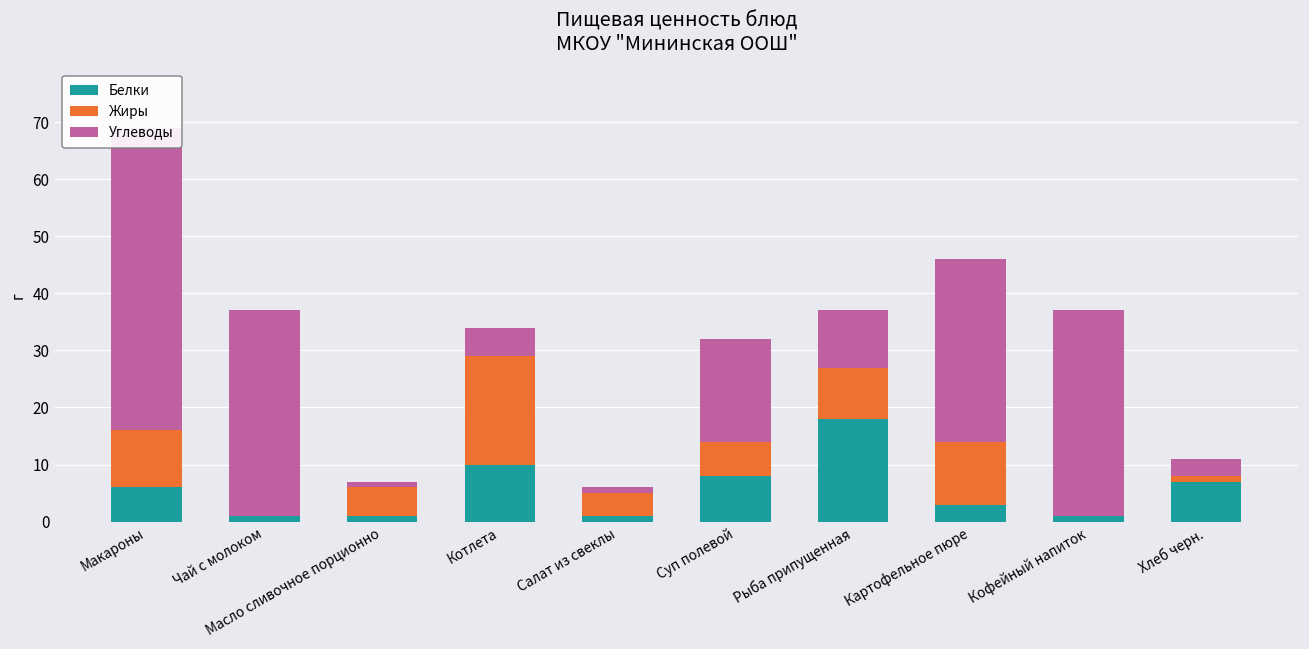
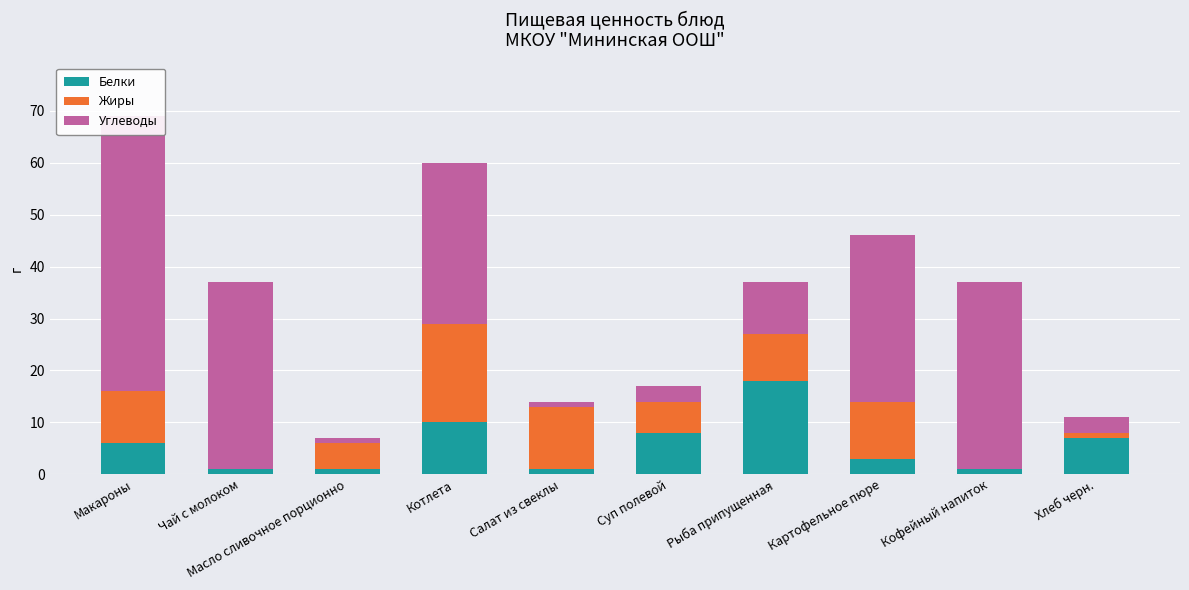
Углеводы, Котлета: 5 -> 31
Жиры, Салат из свеклы: 4 -> 12
Углеводы, Суп полевой: 18 -> 3
